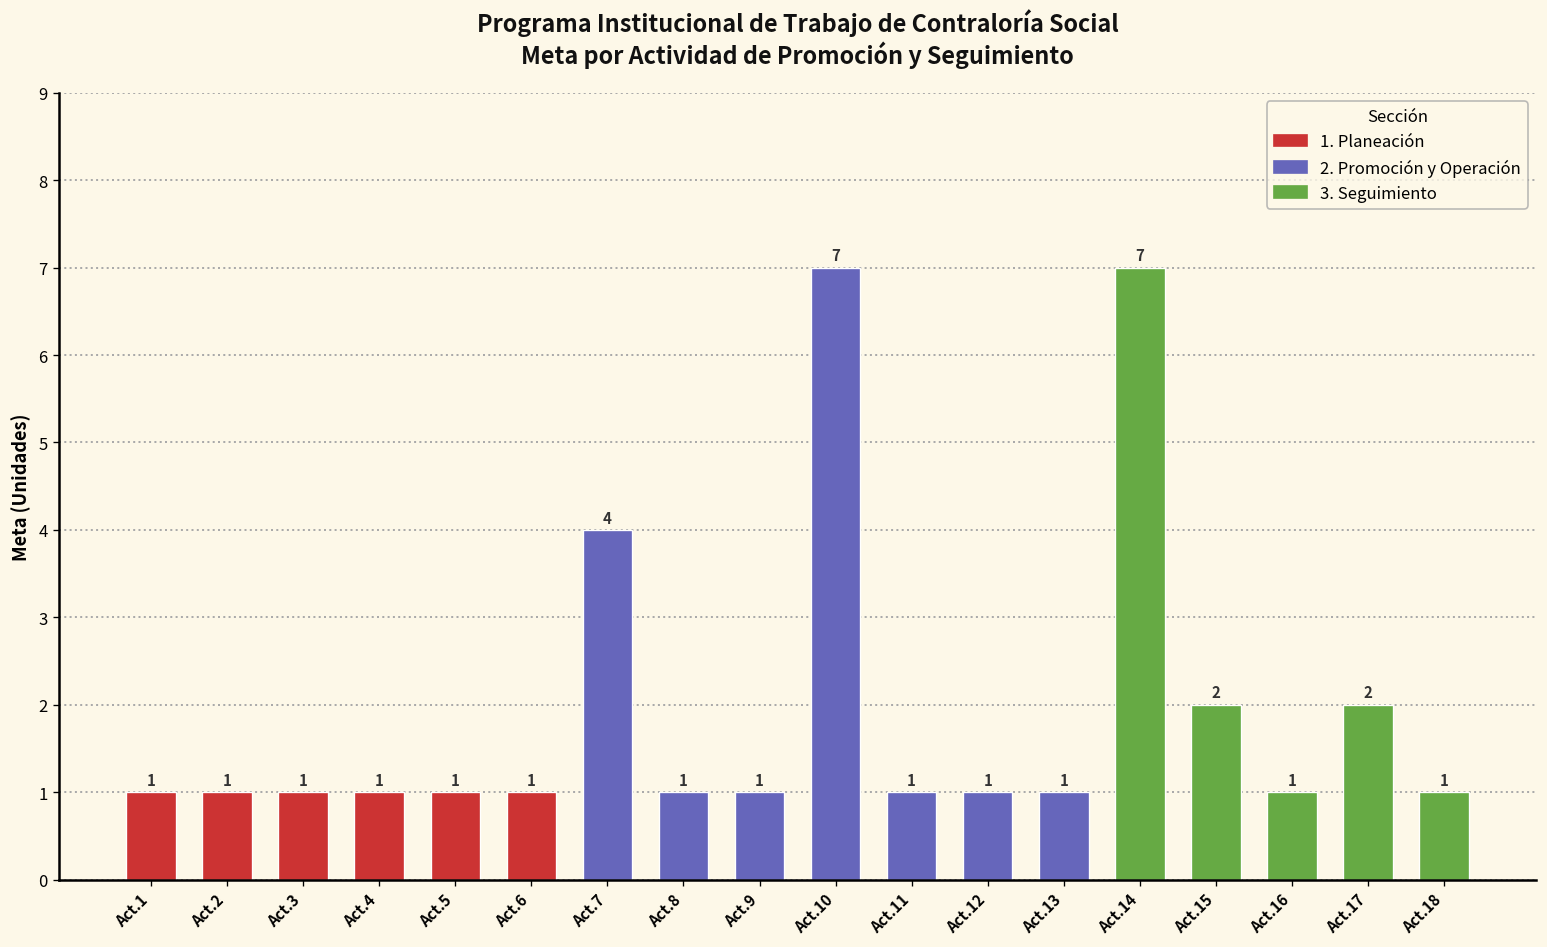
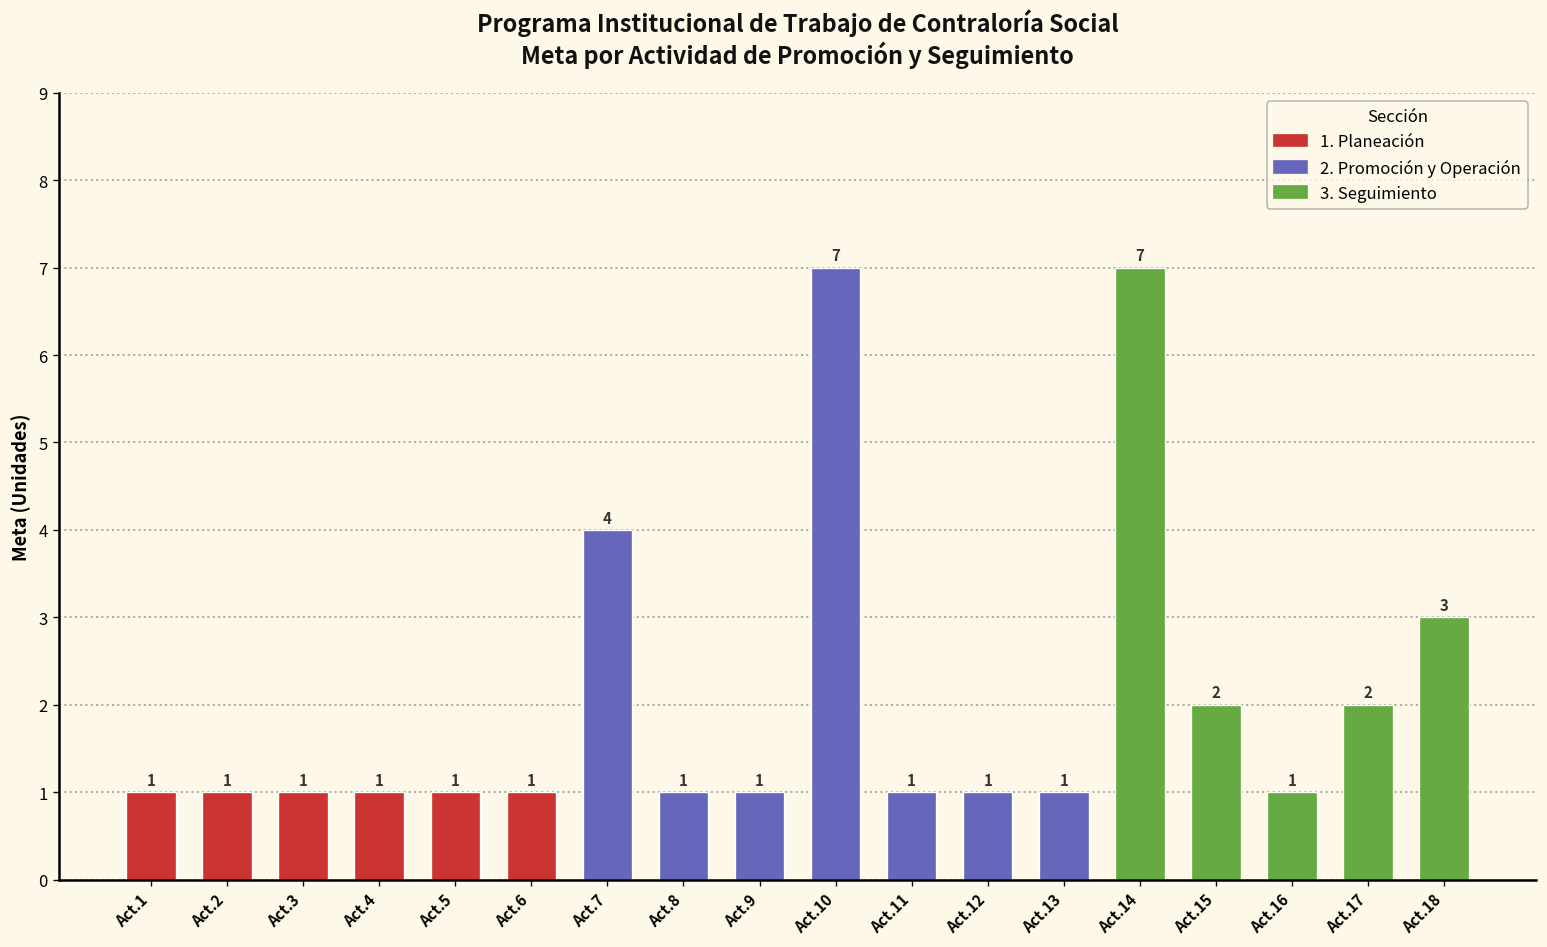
Act.18: 1 -> 3
